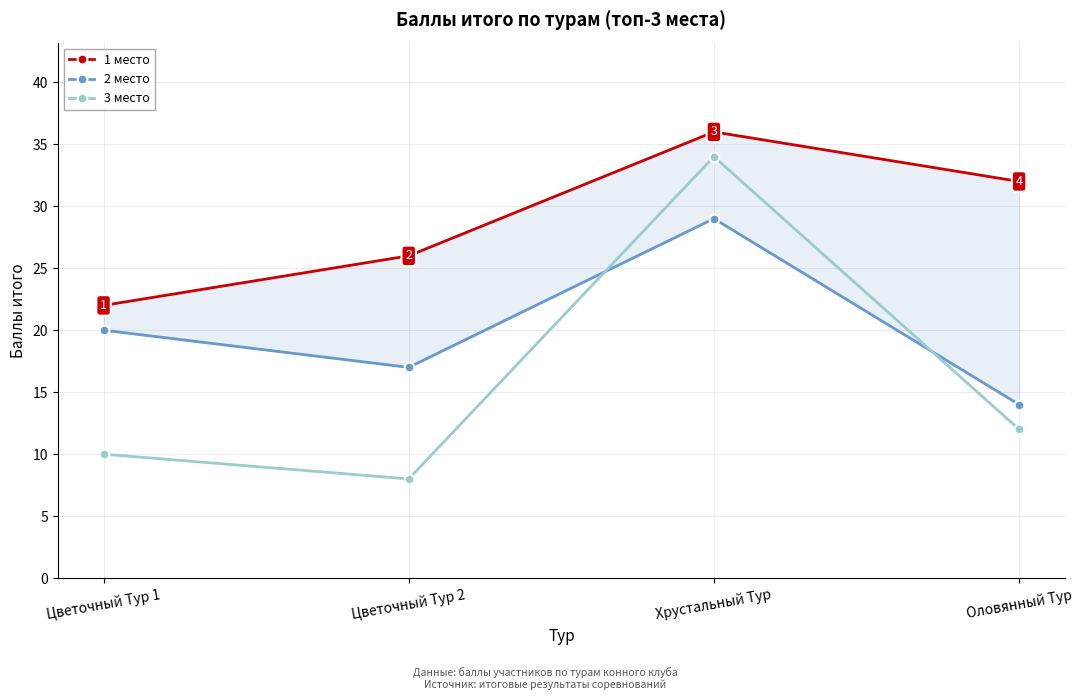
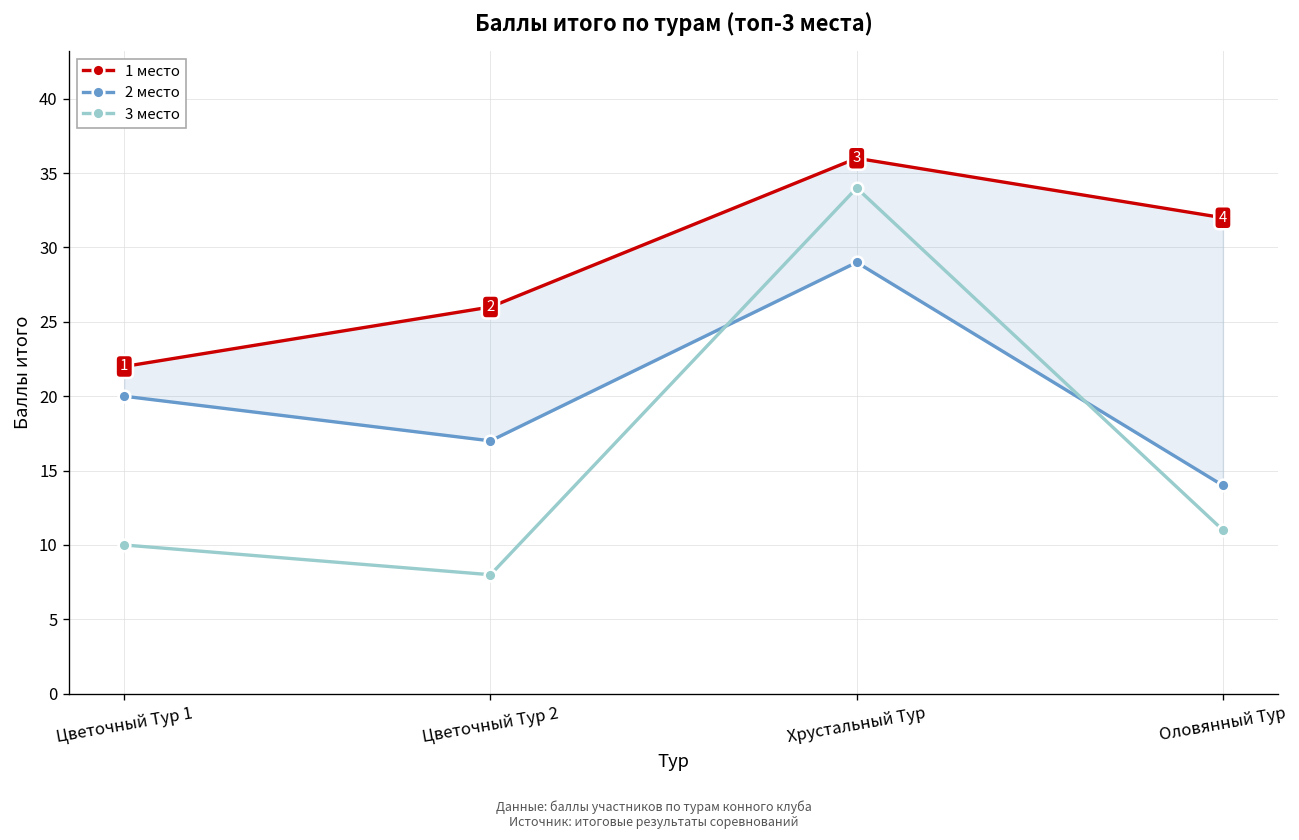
3 место, Оловянный Тур: 12 -> 11
